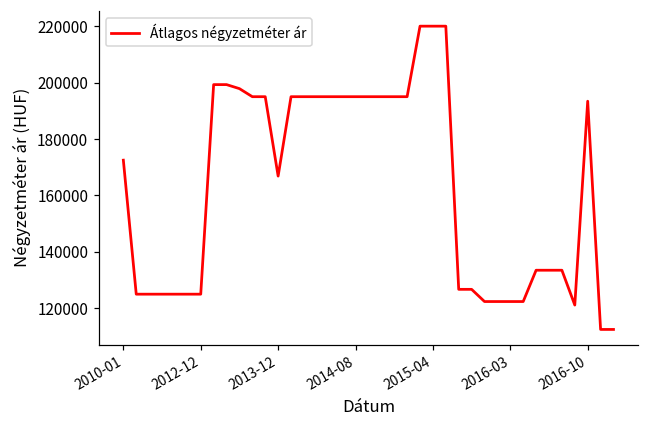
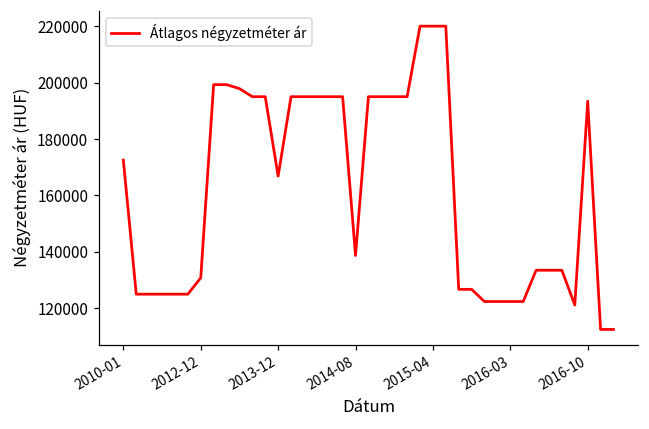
2012-12: 125000 -> 131000
2014-08: 195000 -> 139000
